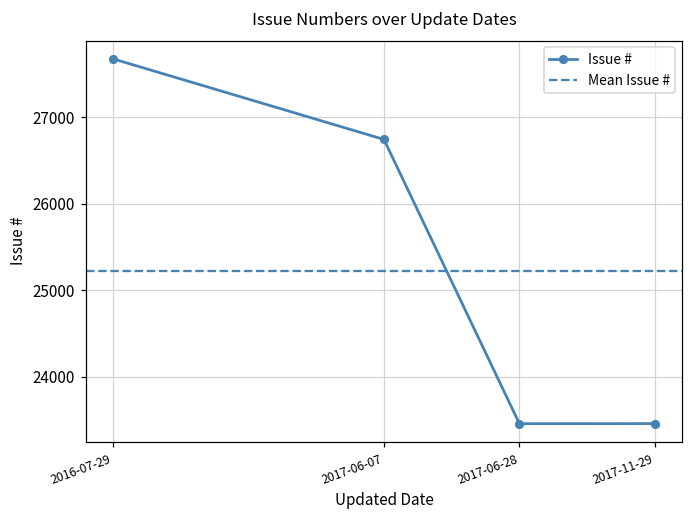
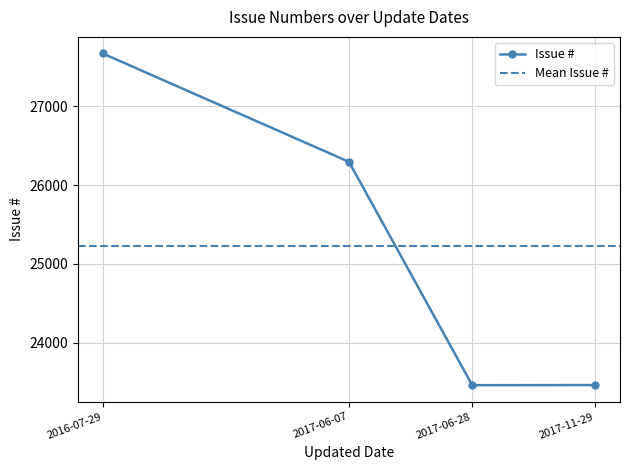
2017-06-07: 26700 -> 26300
